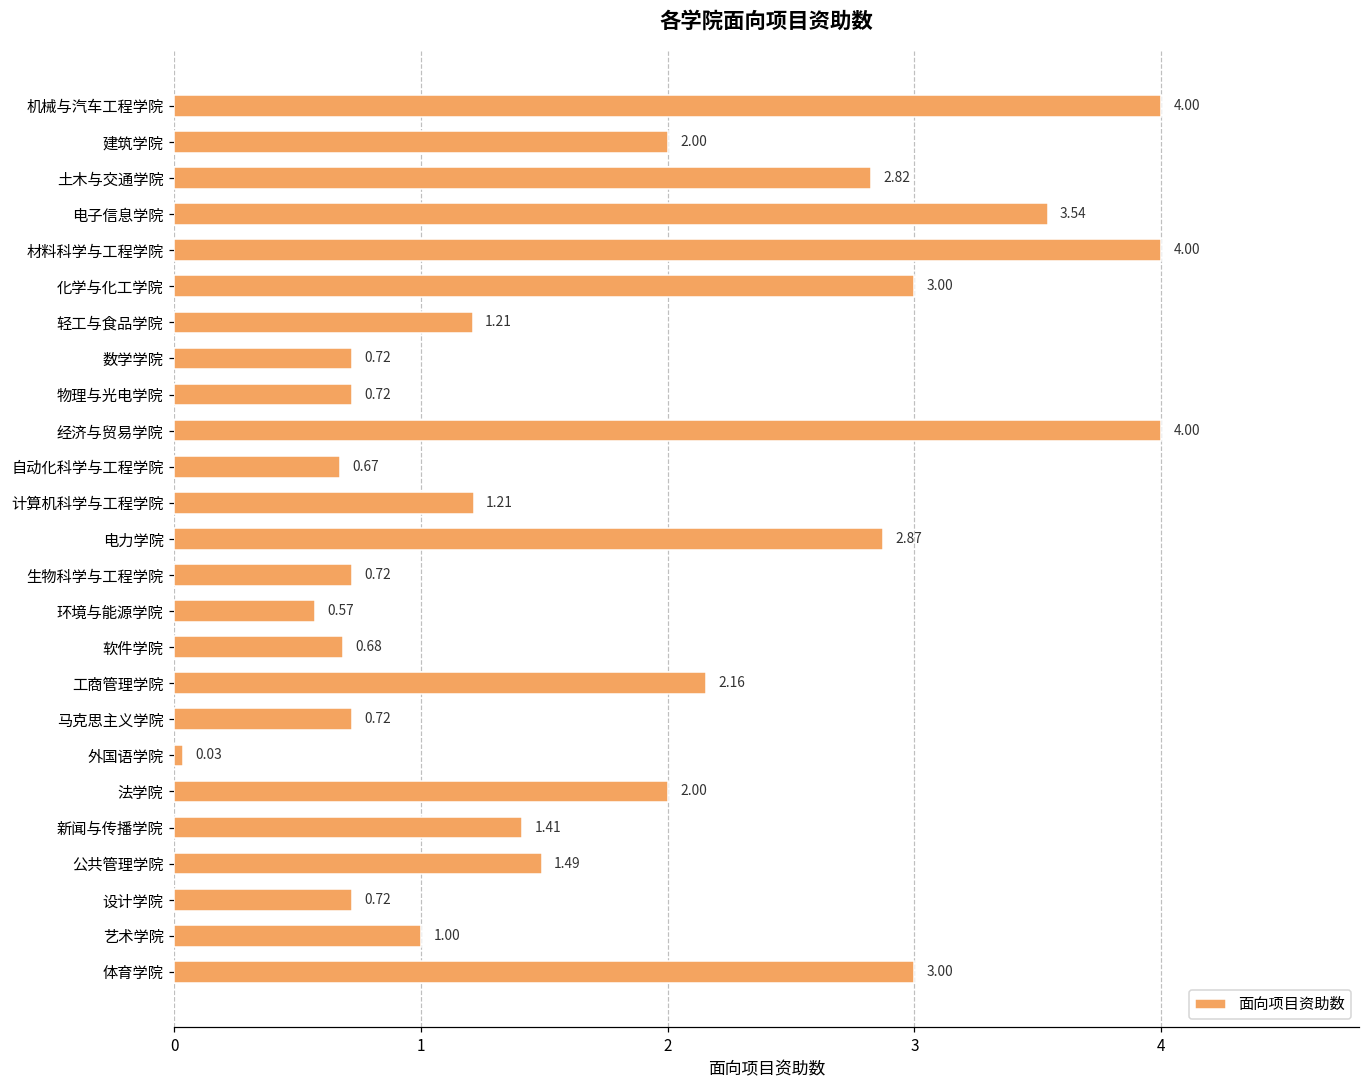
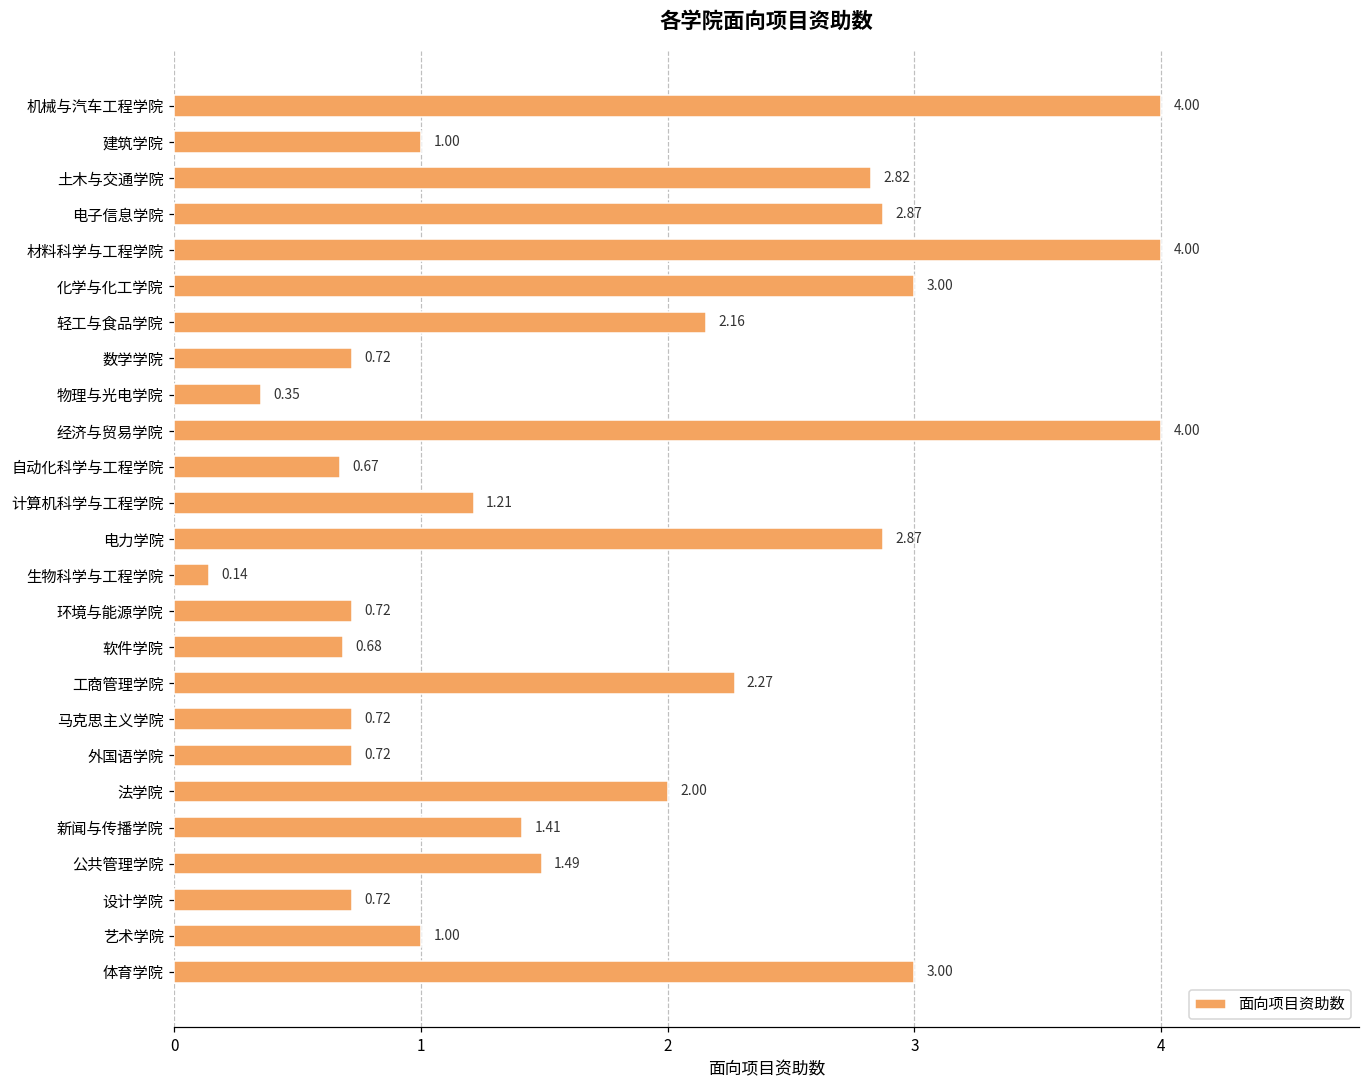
建筑学院: 2.00 -> 1.00
电子信息学院: 3.54 -> 2.87
轻工与食品学院: 1.21 -> 2.16
物理与光电学院: 0.72 -> 0.35
生物科学与工程学院: 0.72 -> 0.14
环境与能源学院: 0.57 -> 0.72
工商管理学院: 2.16 -> 2.27
外国语学院: 0.03 -> 0.72
